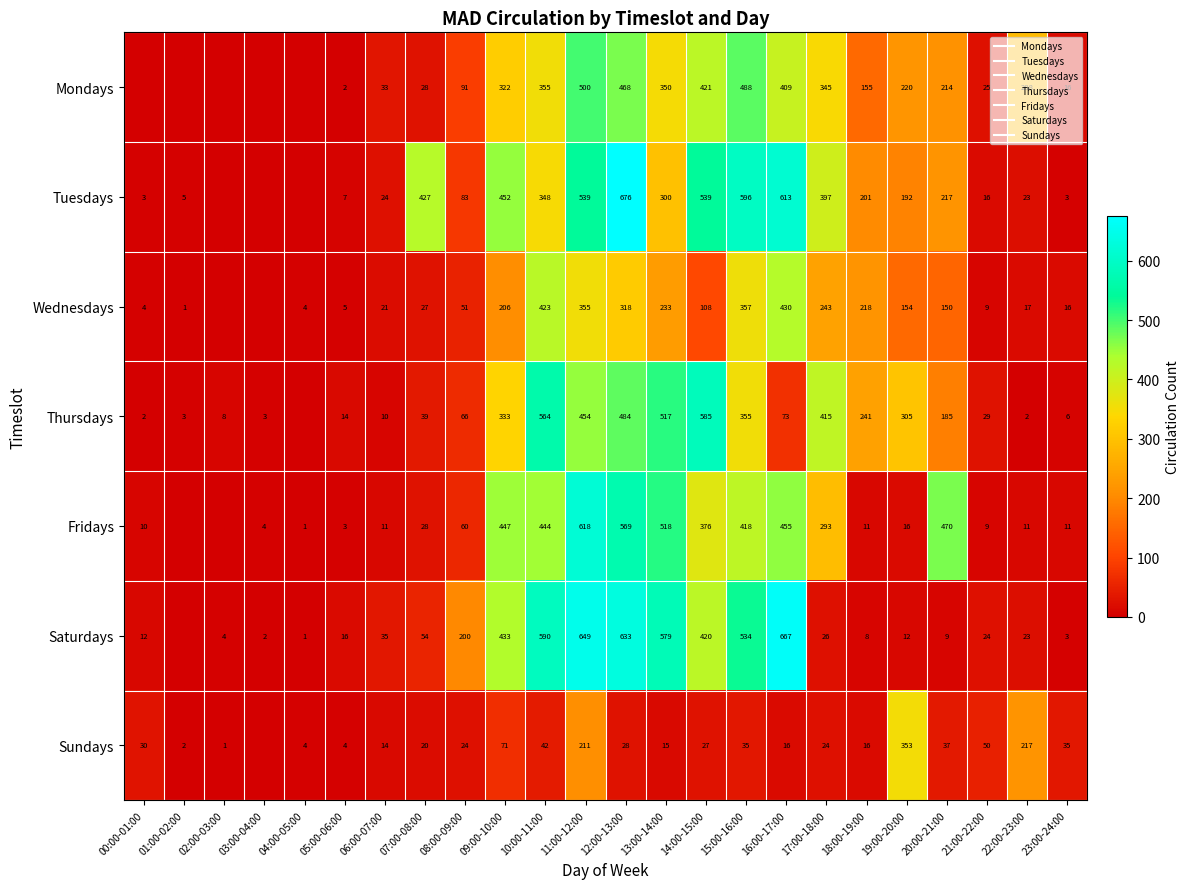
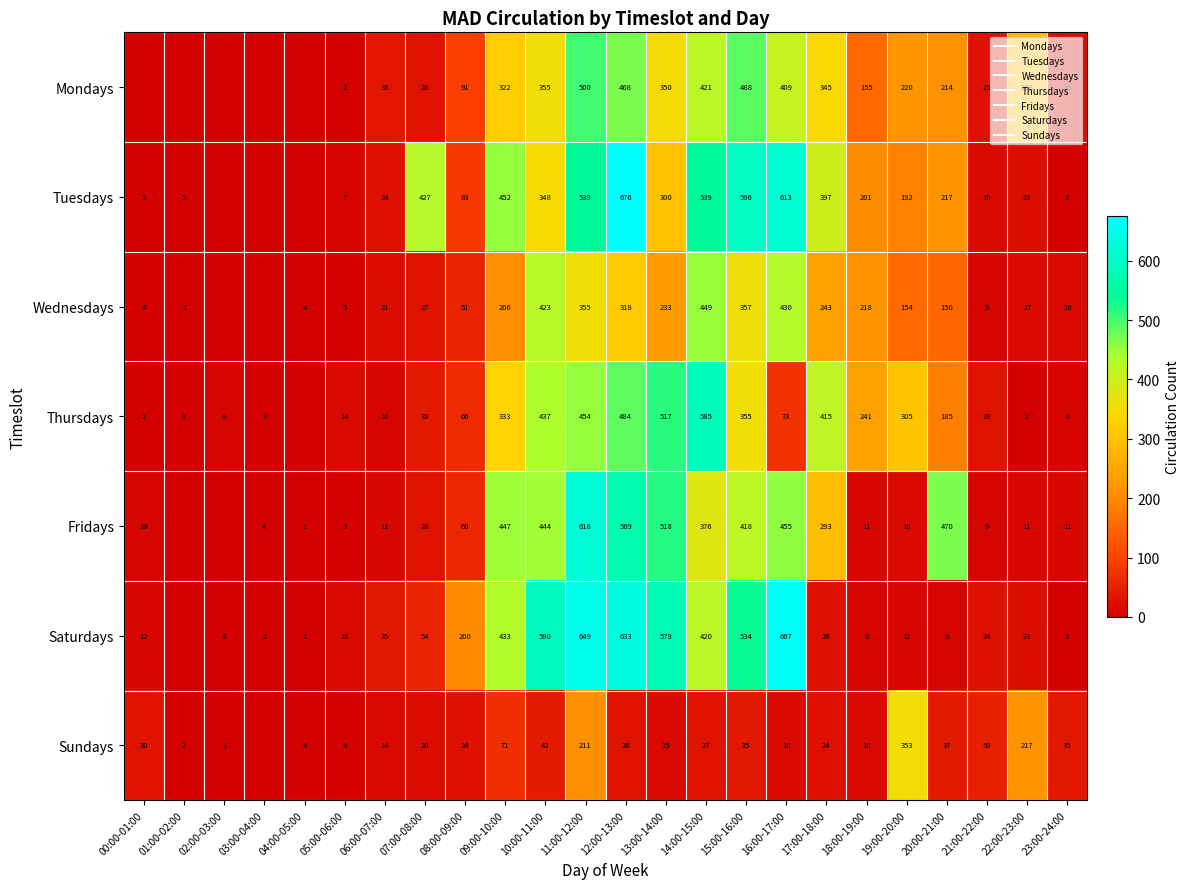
Wednesdays, 14:00-15:00: 108 -> 449
Thursdays, 10:00-11:00: 564 -> 437
